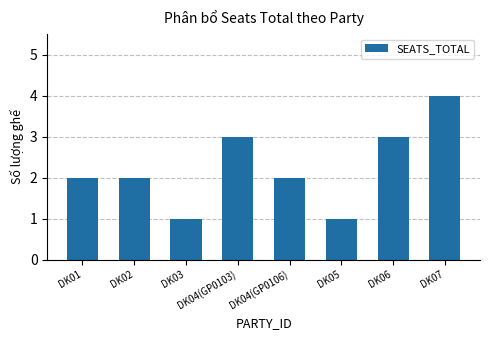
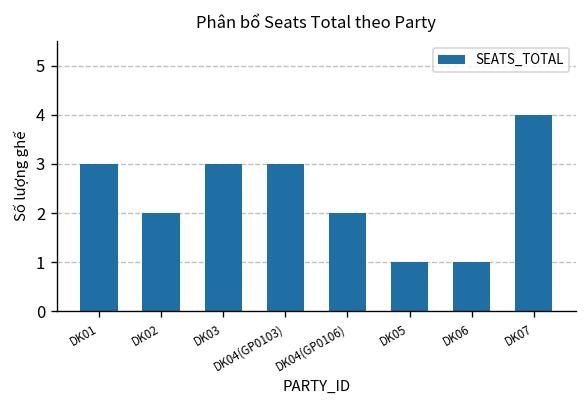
DK01: 2 -> 3
DK03: 1 -> 3
DK06: 3 -> 1
